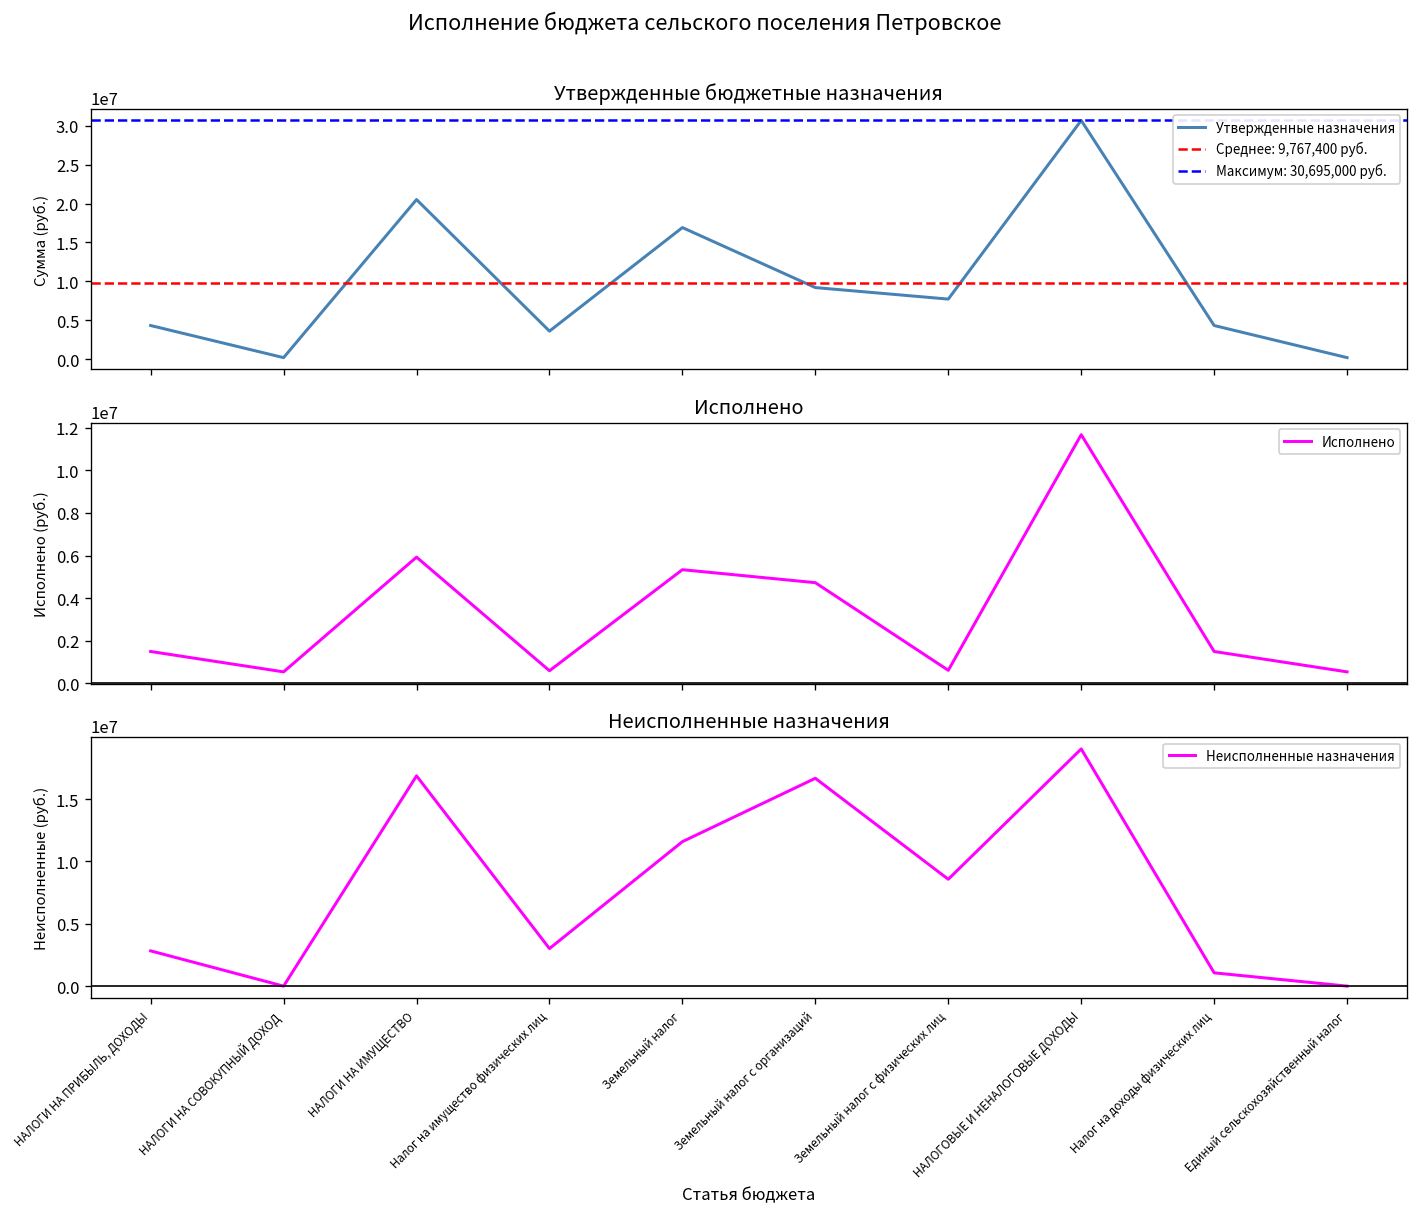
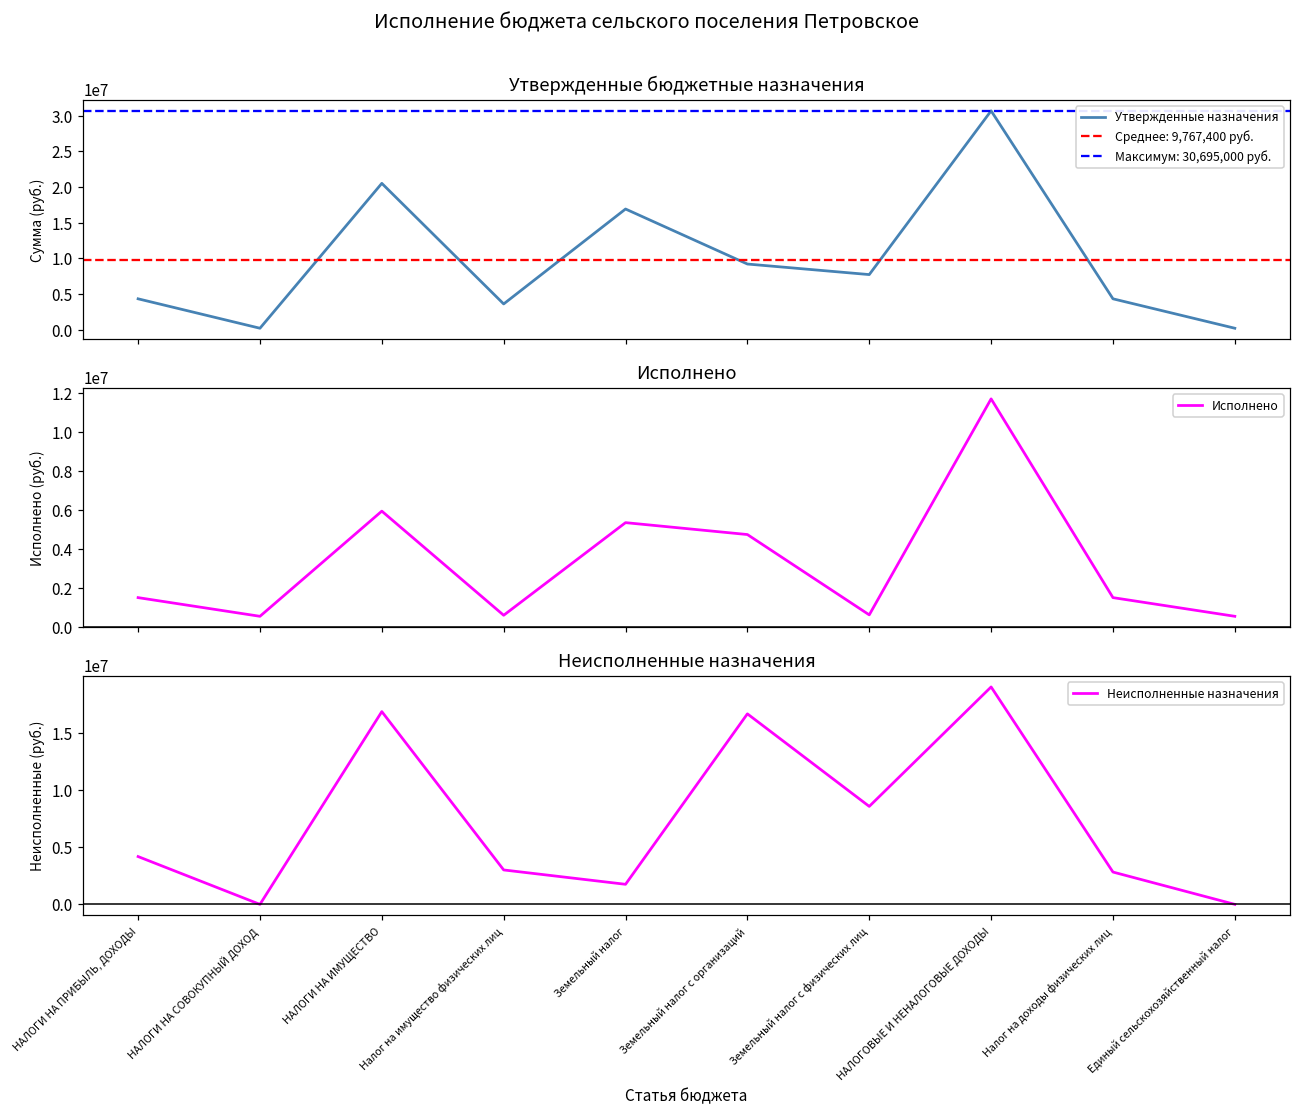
Неисполненные назначения, НАЛОГИ НА ПРИБЫЛЬ, ДОХОДЫ: 2800000 -> 4200000
Неисполненные назначения, Земельный налог: 11600000 -> 1800000
Неисполненные назначения, Налог на доходы физических лиц: 1100000 -> 2800000
